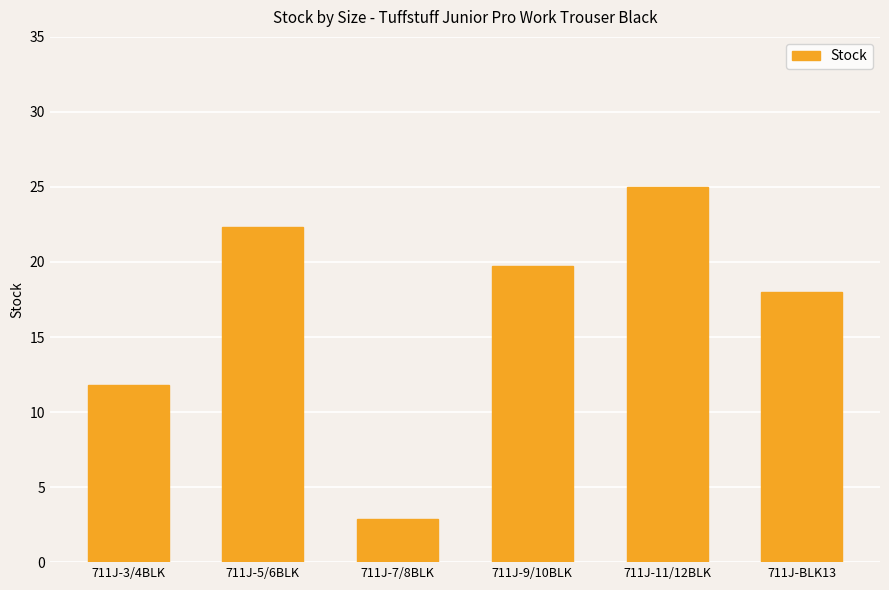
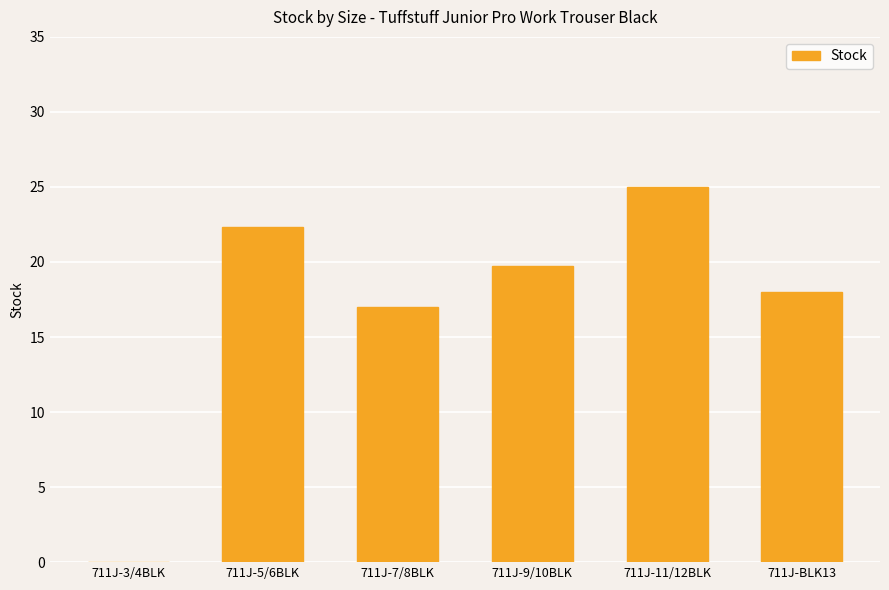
711J-3/4BLK: 11.8 -> 0.0
711J-7/8BLK: 2.9 -> 17.0
